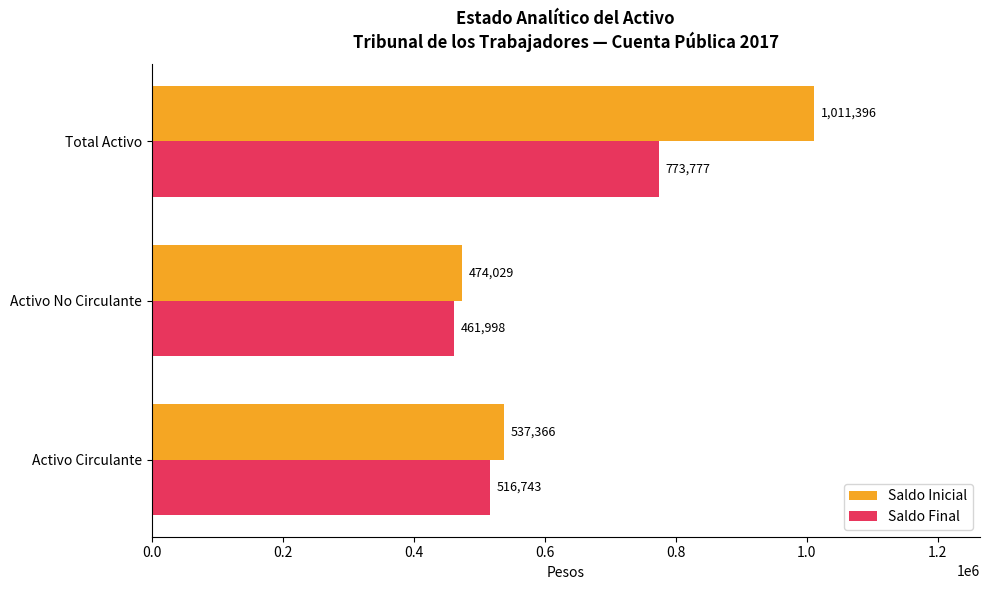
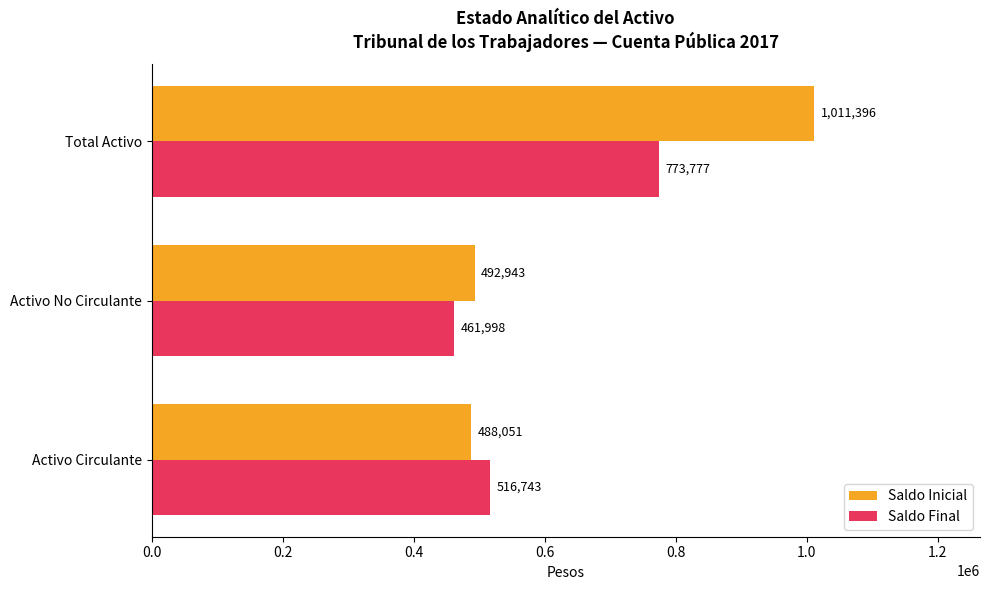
Saldo Inicial, Activo No Circulante: 474,029 -> 492,943
Saldo Inicial, Activo Circulante: 537,366 -> 488,051
